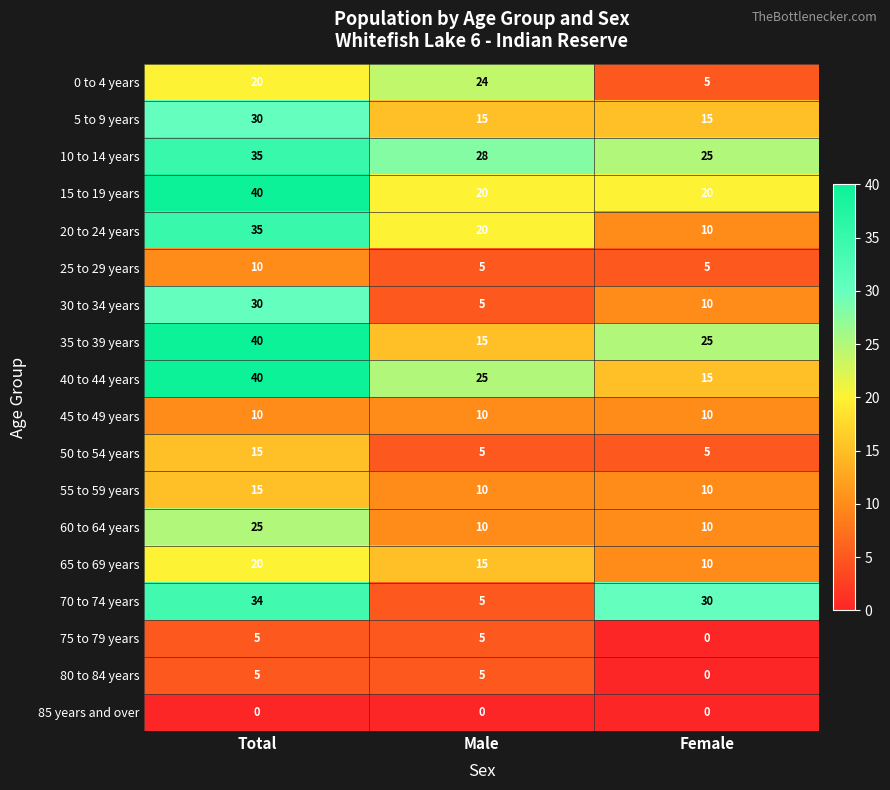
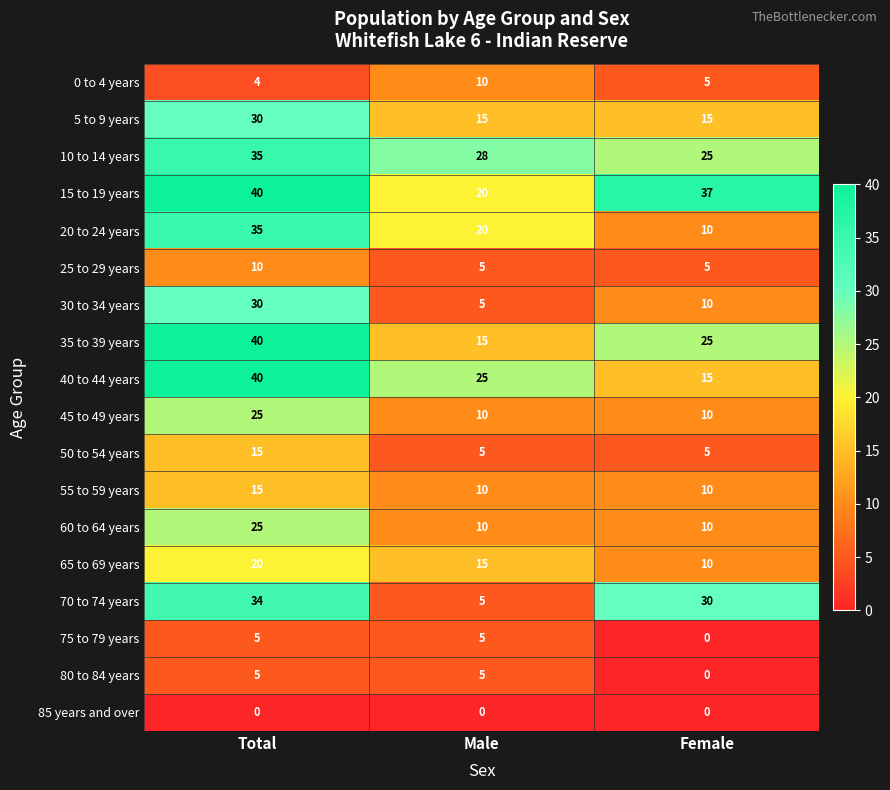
0 to 4 years, Total: 20 -> 4
0 to 4 years, Male: 24 -> 10
15 to 19 years, Female: 20 -> 37
45 to 49 years, Total: 10 -> 25
